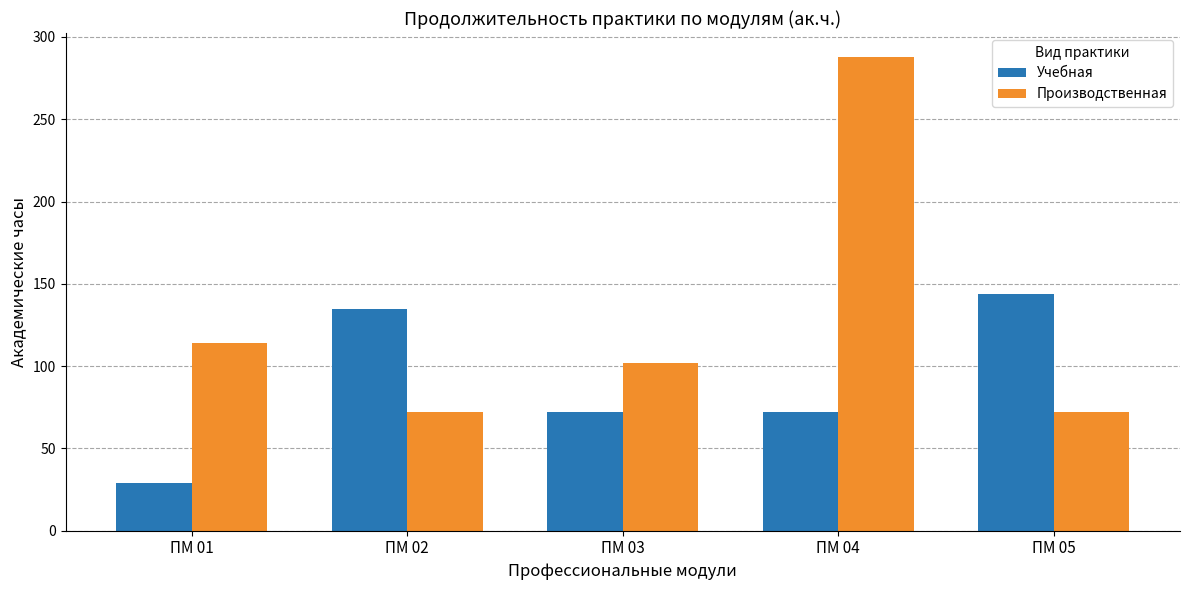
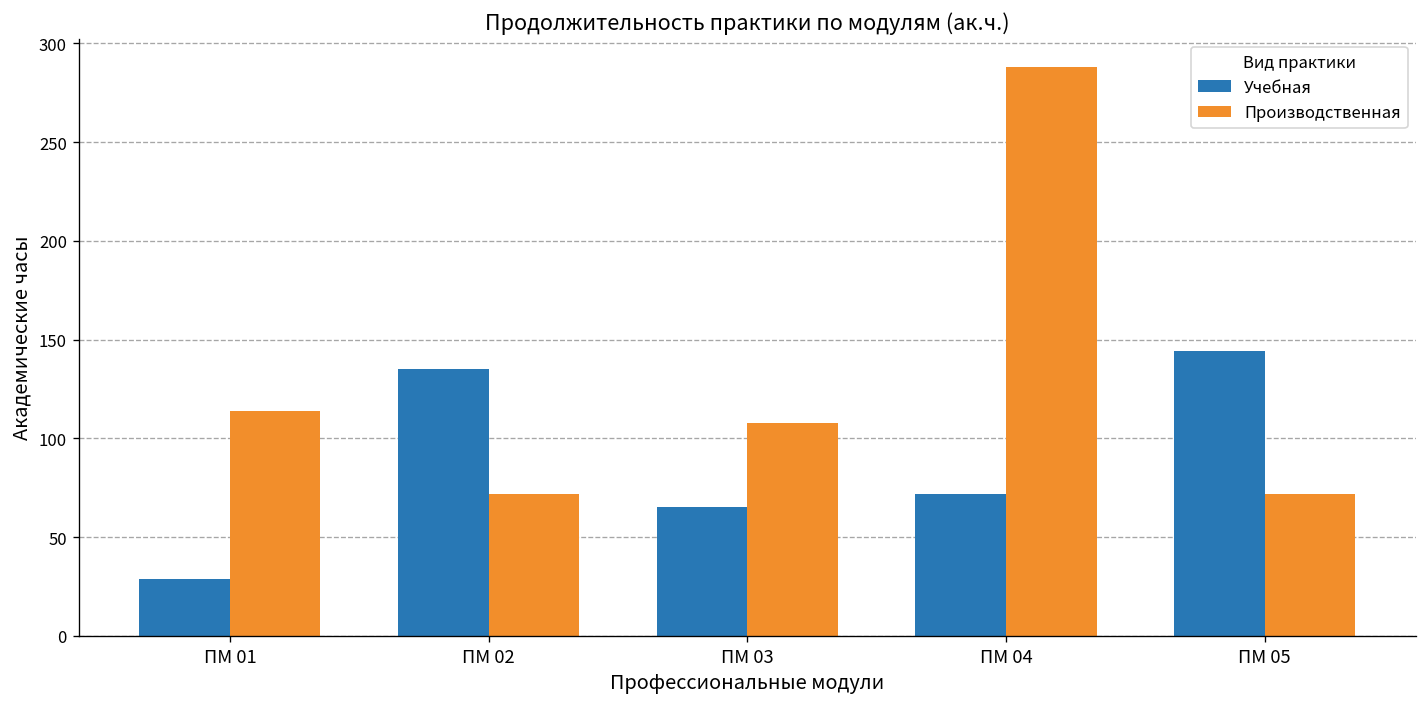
Учебная, ПМ 03: 72 -> 65
Производственная, ПМ 03: 102 -> 108
